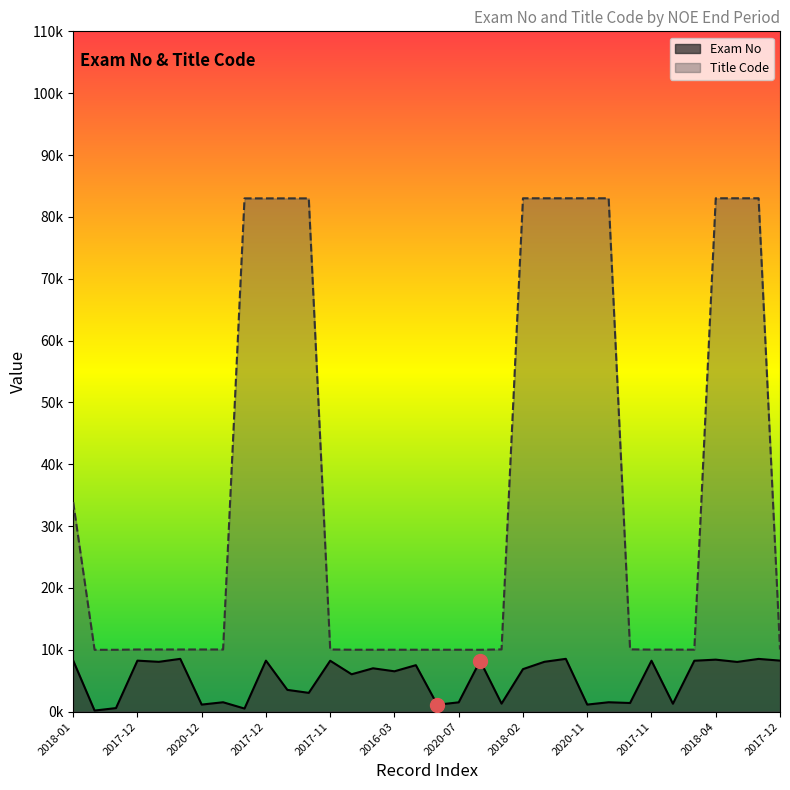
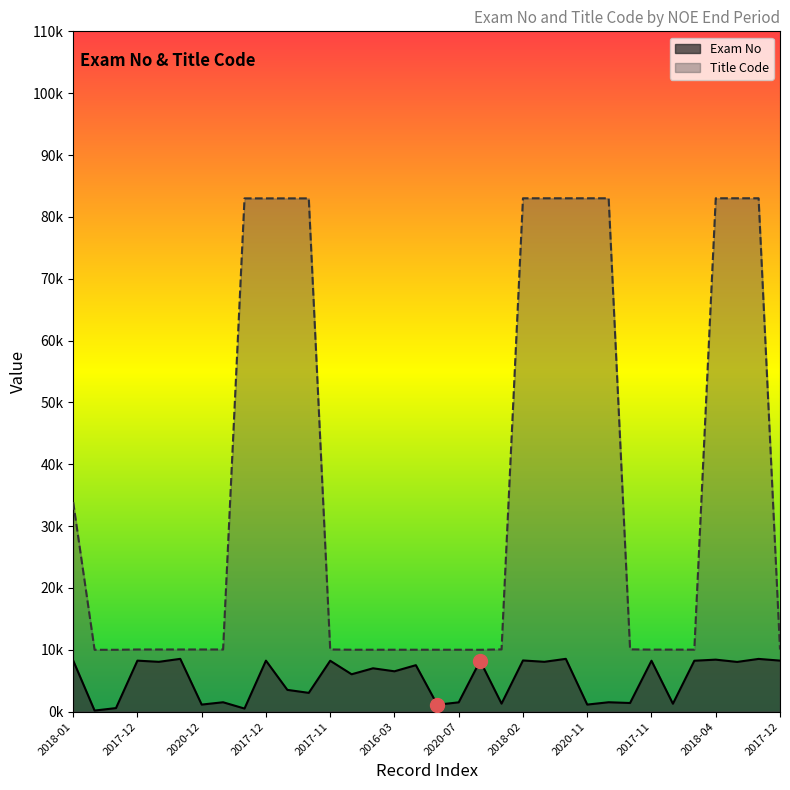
Exam No, 2018-02: 7000 -> 8000
